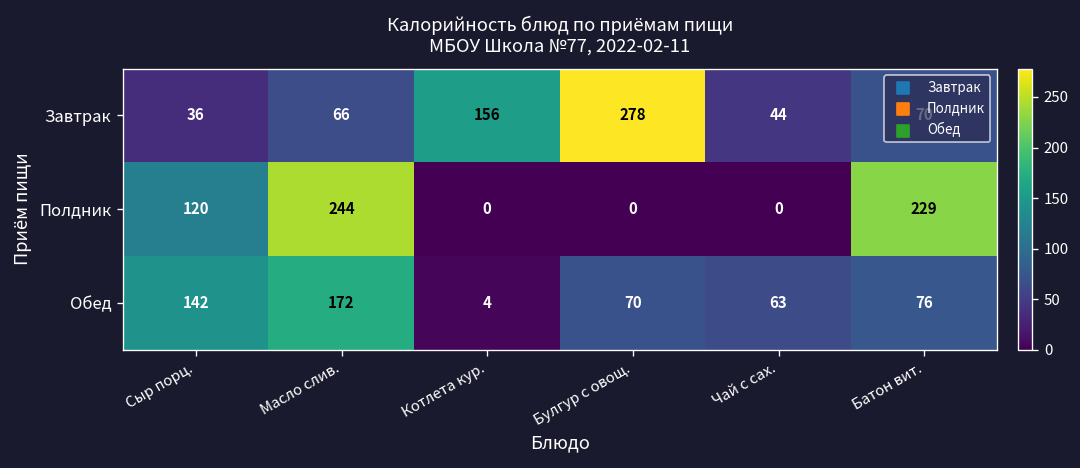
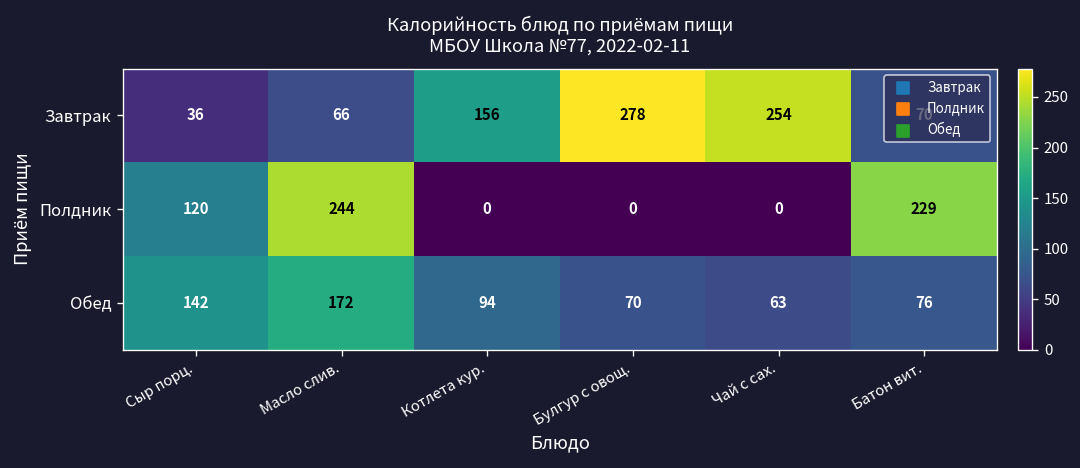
Завтрак, Чай с сах.: 44 -> 254
Обед, Котлета кур.: 4 -> 94
